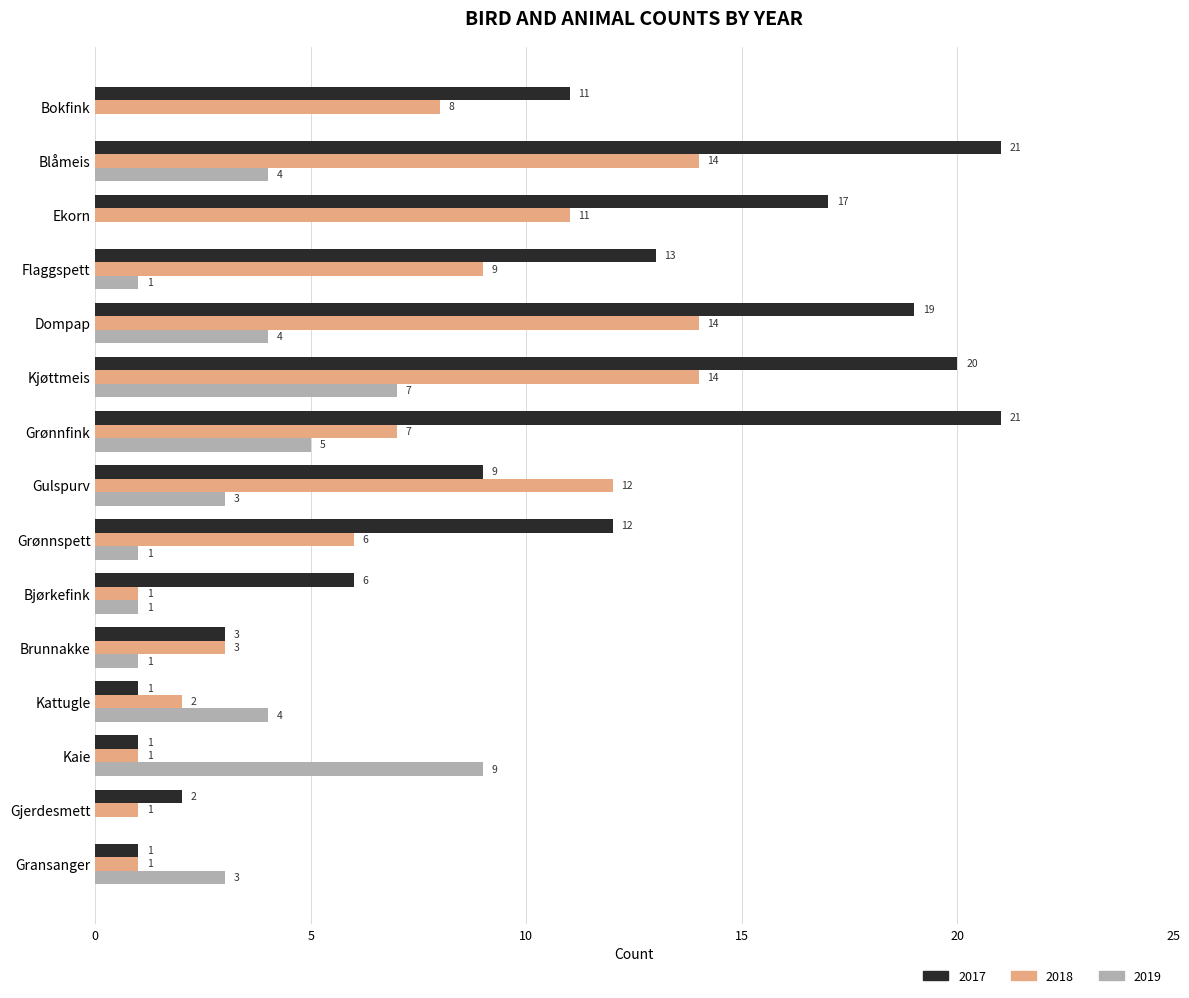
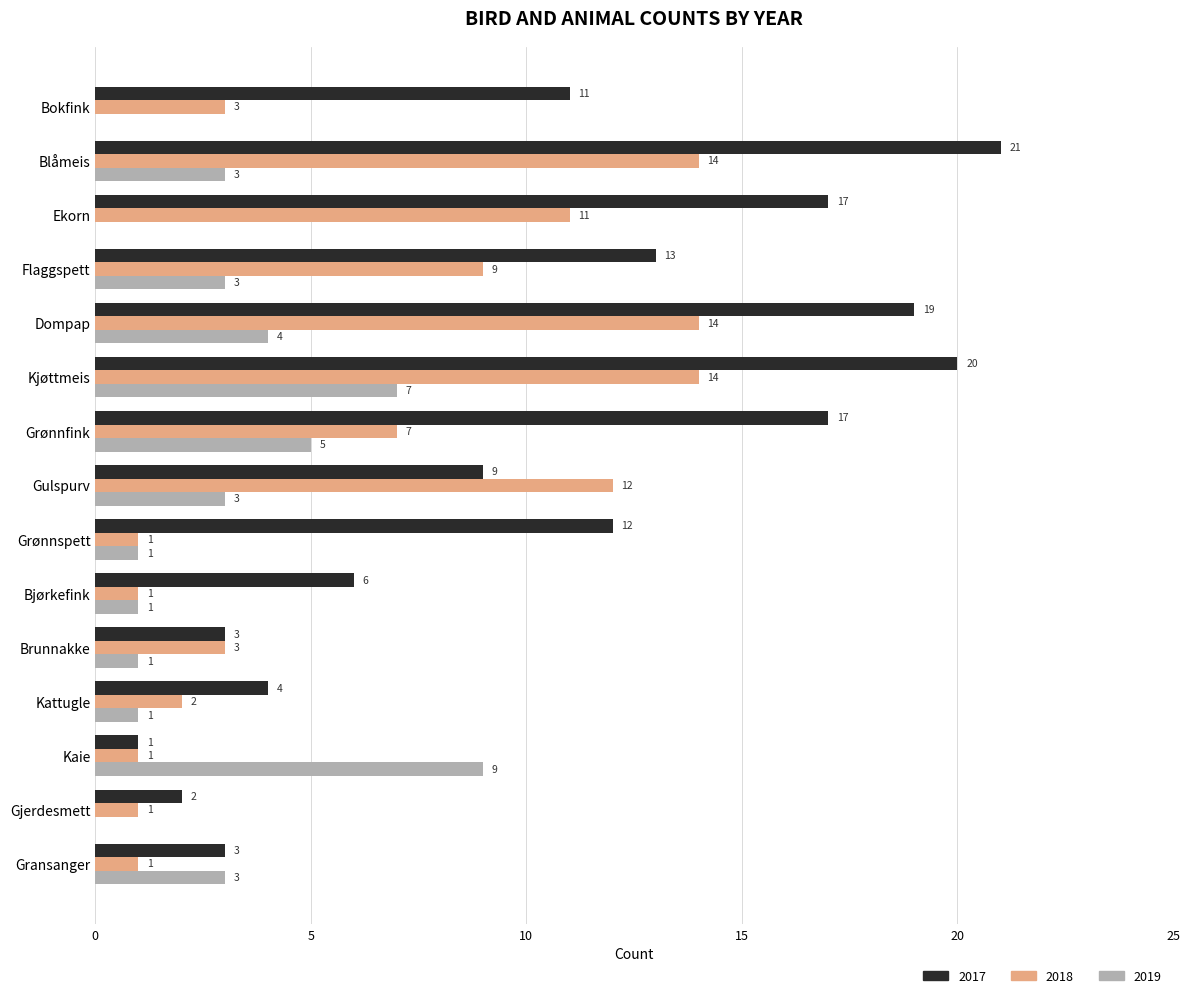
2018, Bokfink: 8 -> 3
2019, Blåmeis: 4 -> 3
2019, Flaggspett: 1 -> 3
2017, Grønnfink: 21 -> 17
2018, Grønnspett: 6 -> 1
2017, Kattugle: 1 -> 4
2019, Kattugle: 4 -> 1
2017, Gransanger: 1 -> 3
